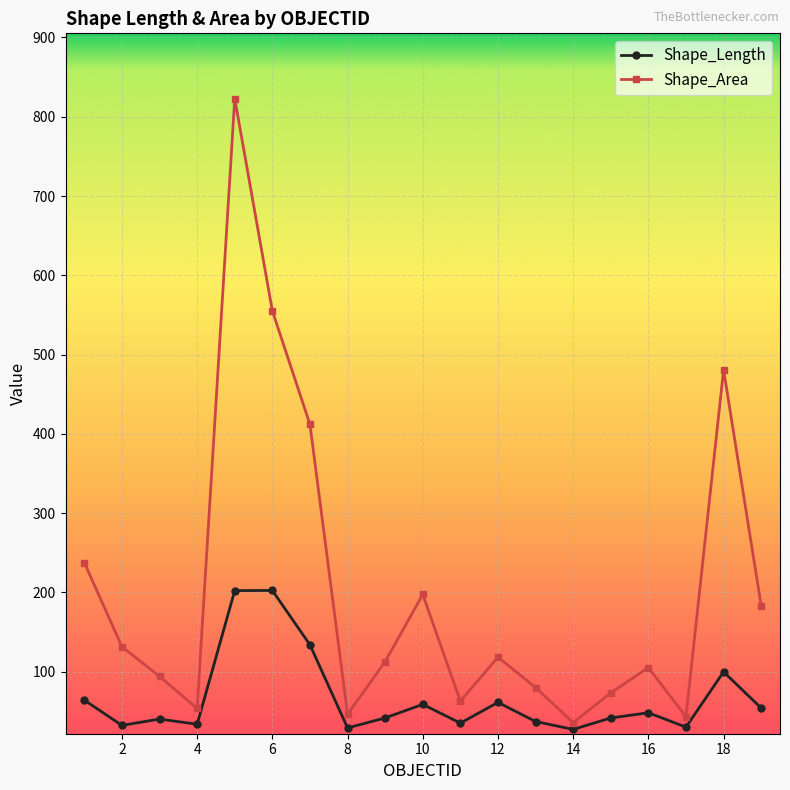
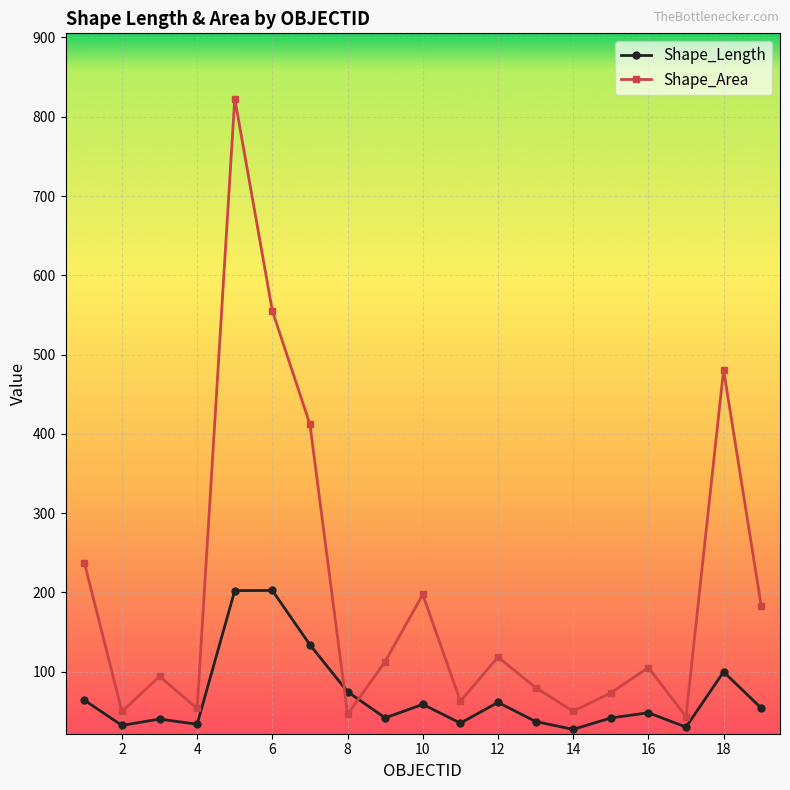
Shape_Area, 2: 130 -> 50
Shape_Length, 8: 30 -> 70
Shape_Area, 14: 40 -> 50
